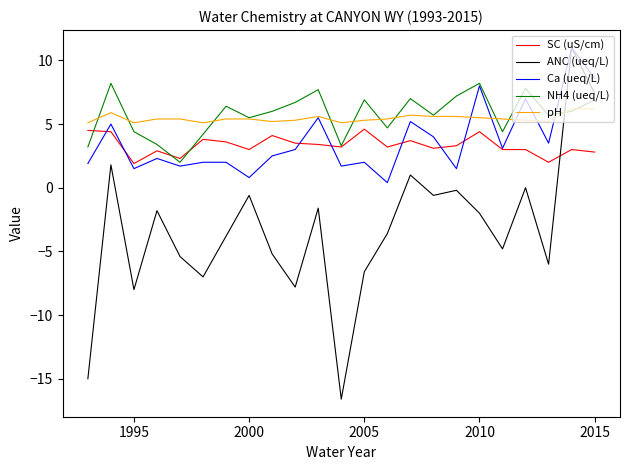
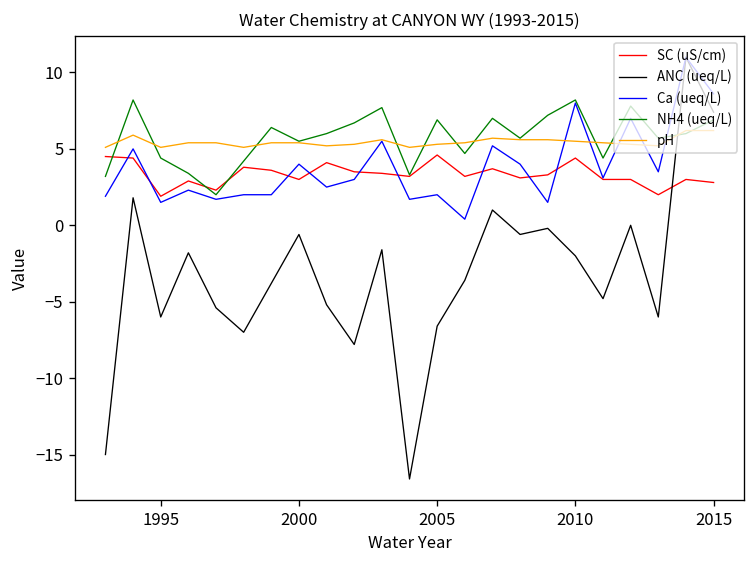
ANC (ueq/L), 1995: -8 -> -6
Ca (ueq/L), 2000: 0.8 -> 4.0
